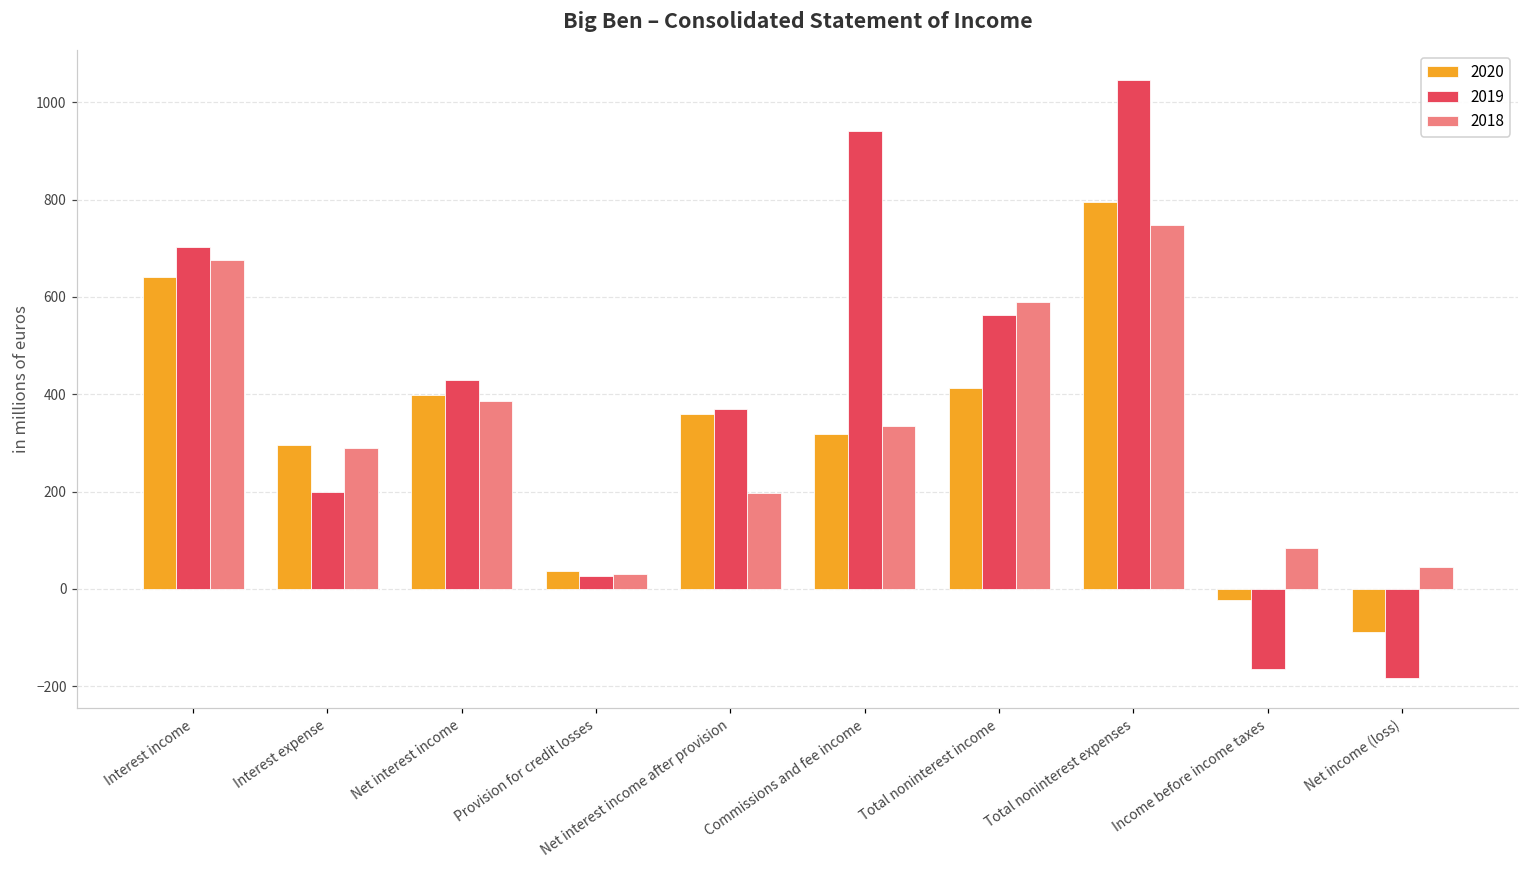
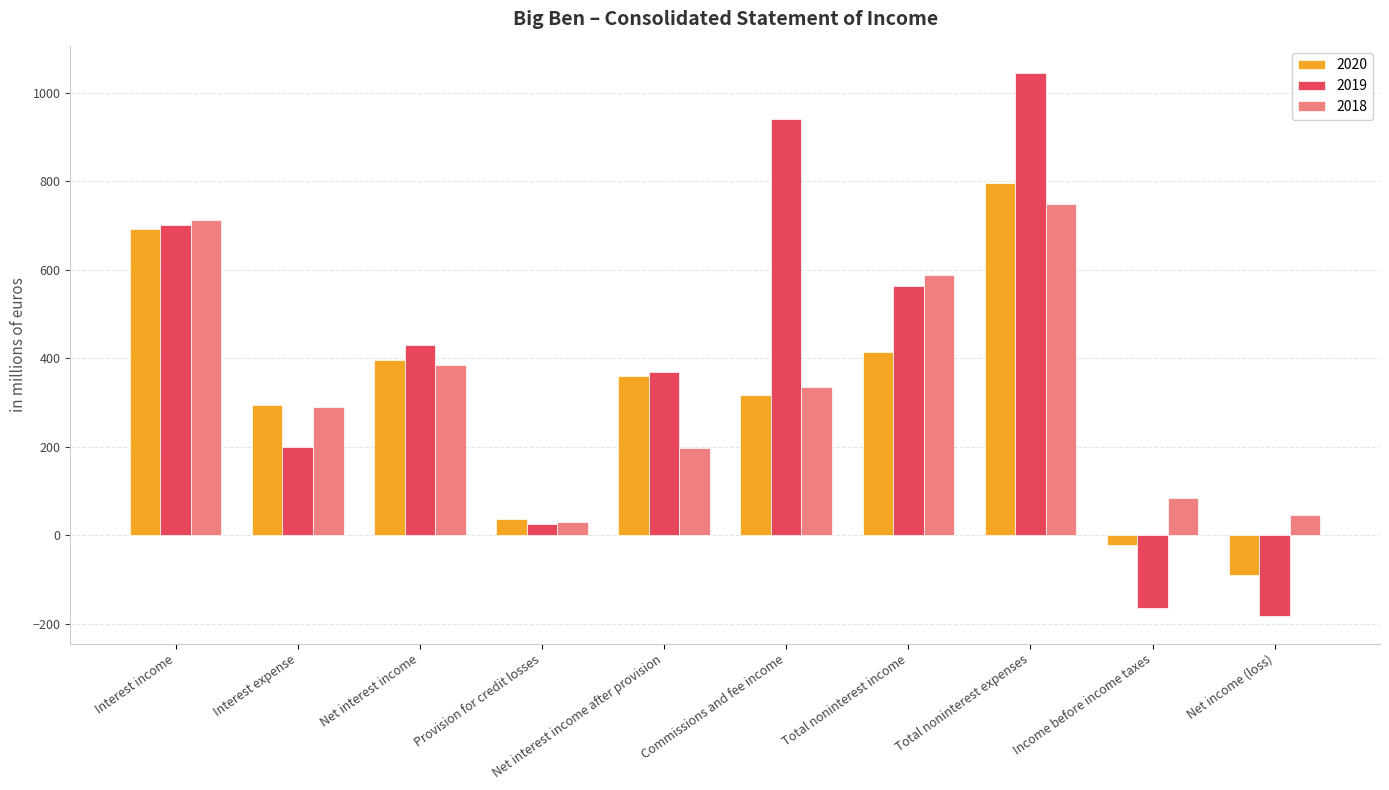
2020, Interest income: 640 -> 690
2018, Interest income: 680 -> 710
